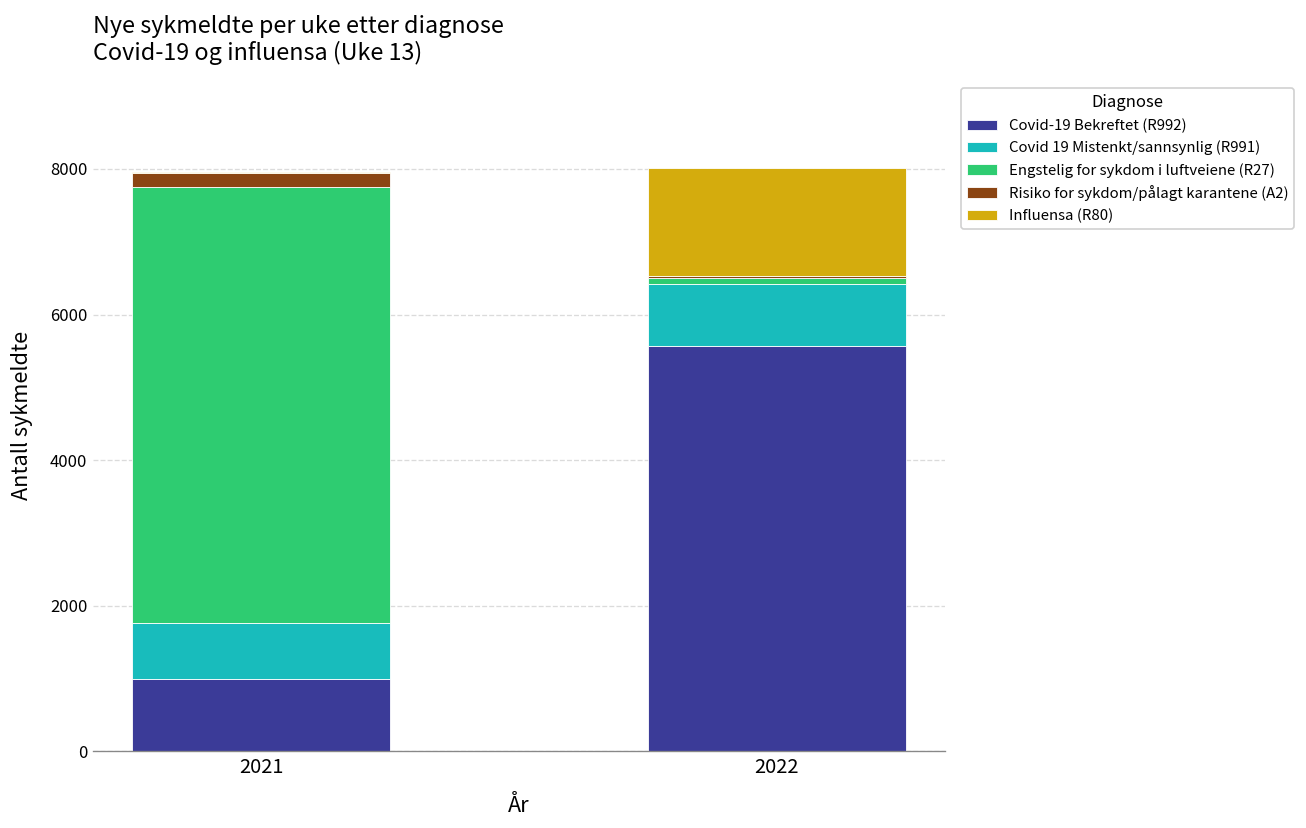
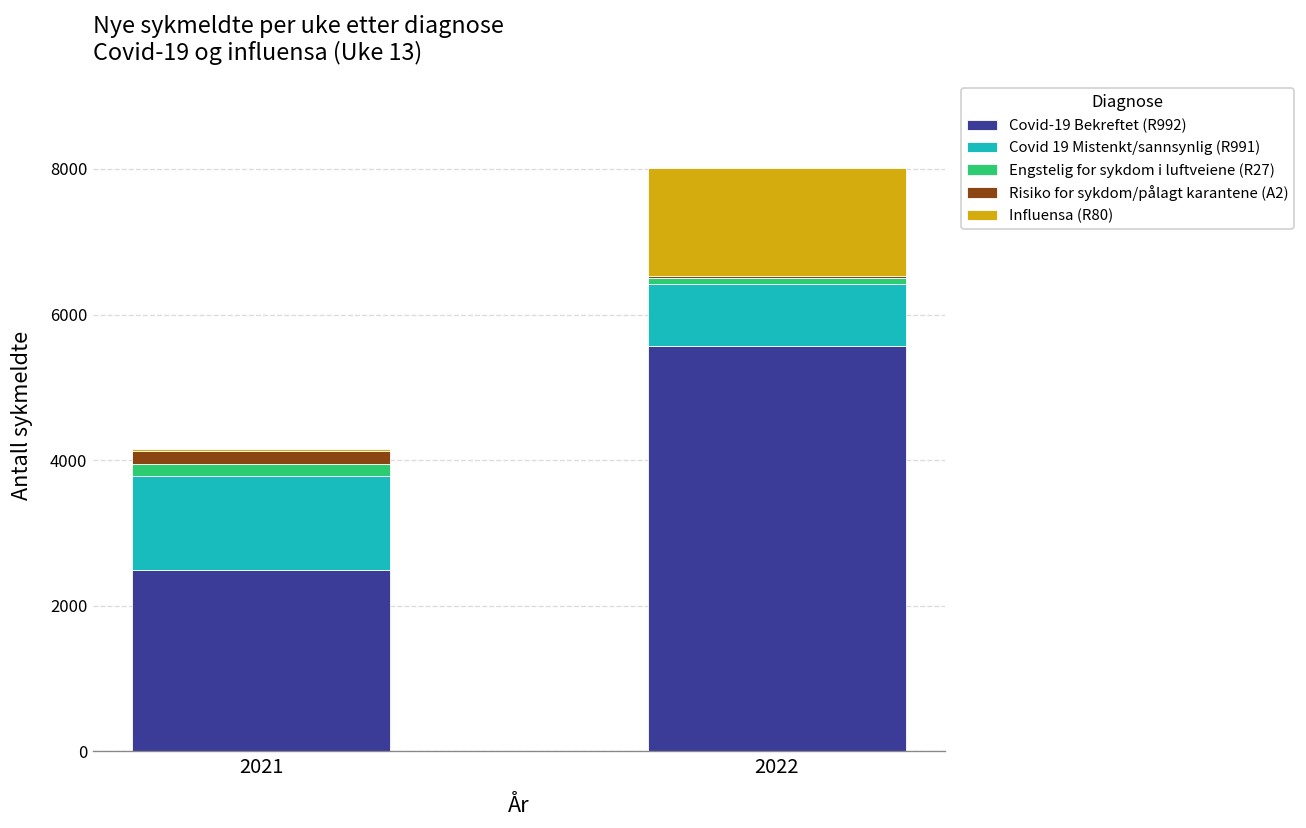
Covid-19 Bekreftet (R992), 2021: 1000 -> 2500
Covid 19 Mistenkt/sannsynlig (R991), 2021: 800 -> 1300
Engstelig for sykdom i luftveiene (R27), 2021: 6000 -> 200
